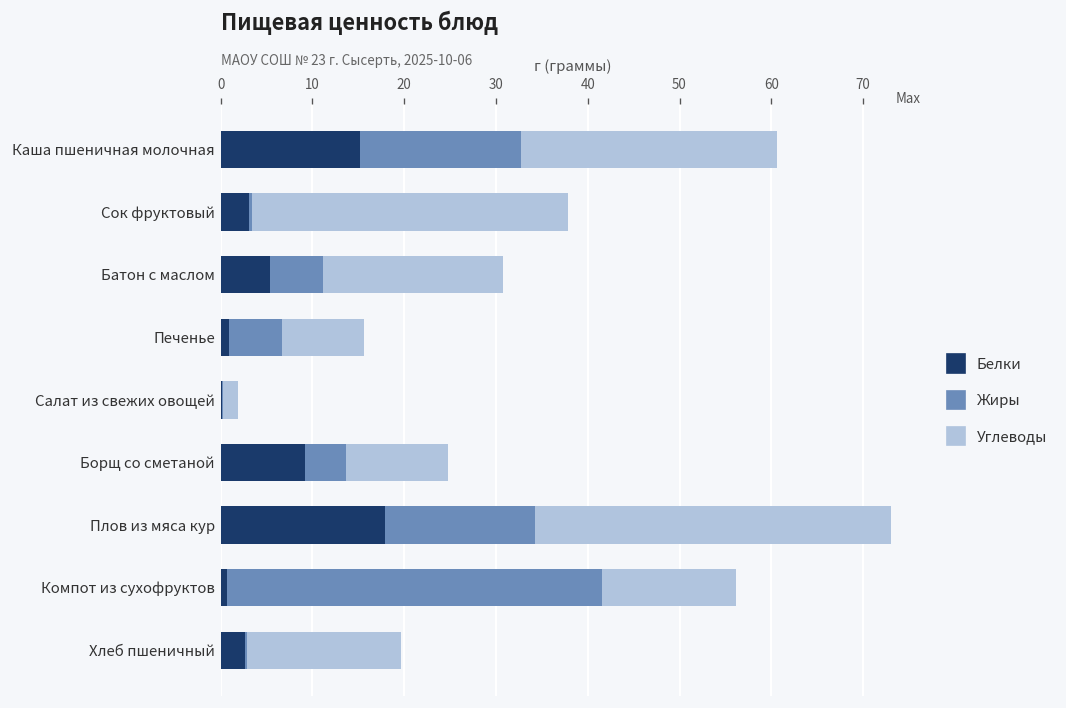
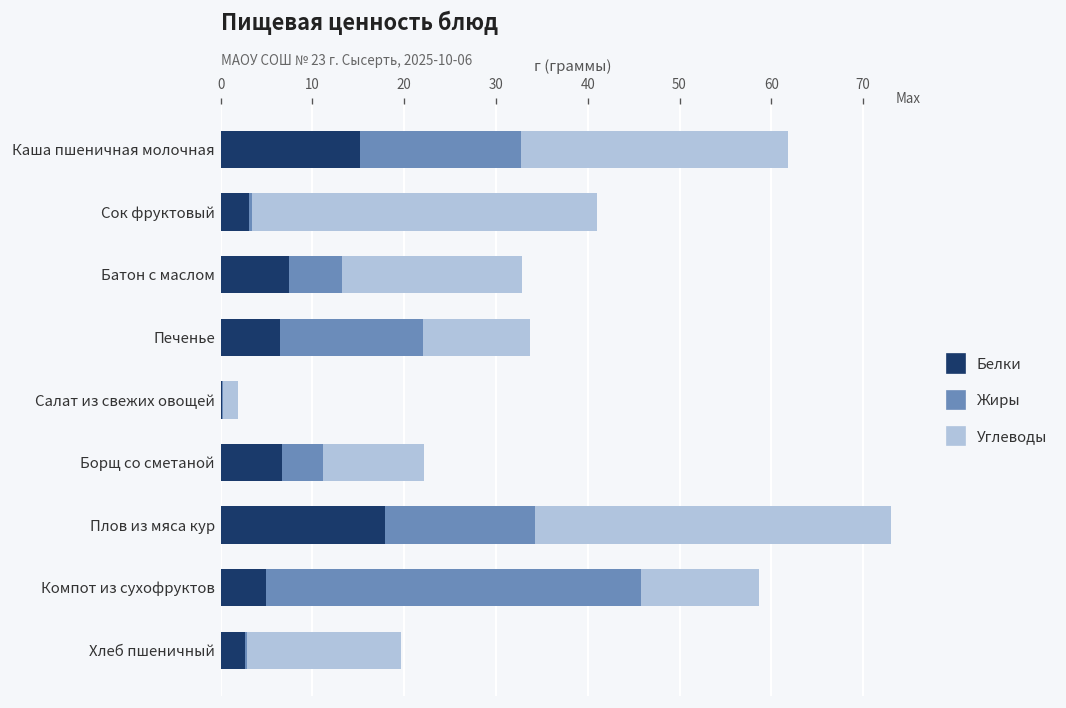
Углеводы, Каша пшеничная молочная: 28 -> 29
Углеводы, Сок фруктовый: 34 -> 38
Белки, Батон с маслом: 5 -> 7
Белки, Печенье: 1 -> 7
Жиры, Печенье: 6 -> 16
Углеводы, Печенье: 9 -> 12
Белки, Борщ со сметаной: 9 -> 7
Белки, Компот из сухофруктов: 1 -> 5
Углеводы, Компот из сухофруктов: 15 -> 13
